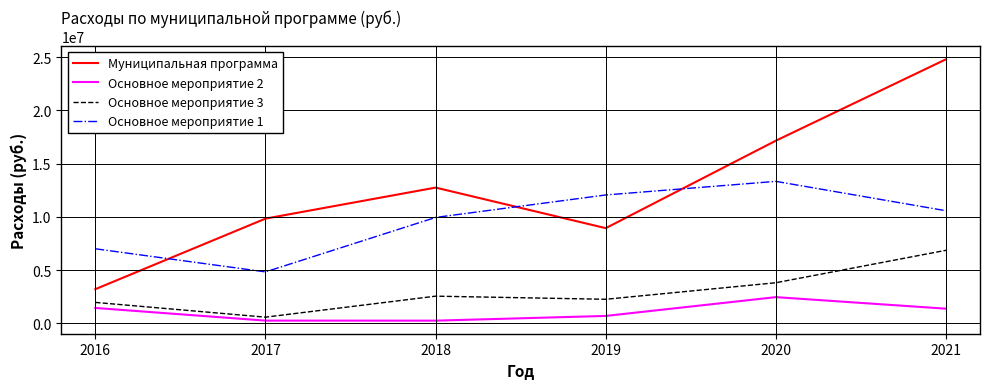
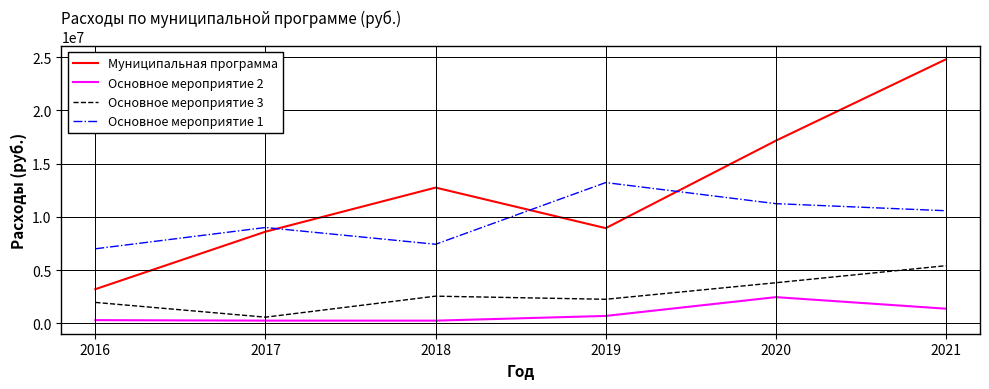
Основное мероприятие 2, 2016: 1400000 -> 300000
Муниципальная программа, 2017: 9800000 -> 8600000
Основное мероприятие 1, 2017: 4800000 -> 9000000
Основное мероприятие 1, 2018: 9900000 -> 7400000
Основное мероприятие 1, 2019: 12100000 -> 13200000
Основное мероприятие 1, 2020: 13300000 -> 11200000
Основное мероприятие 3, 2021: 6900000 -> 5400000
